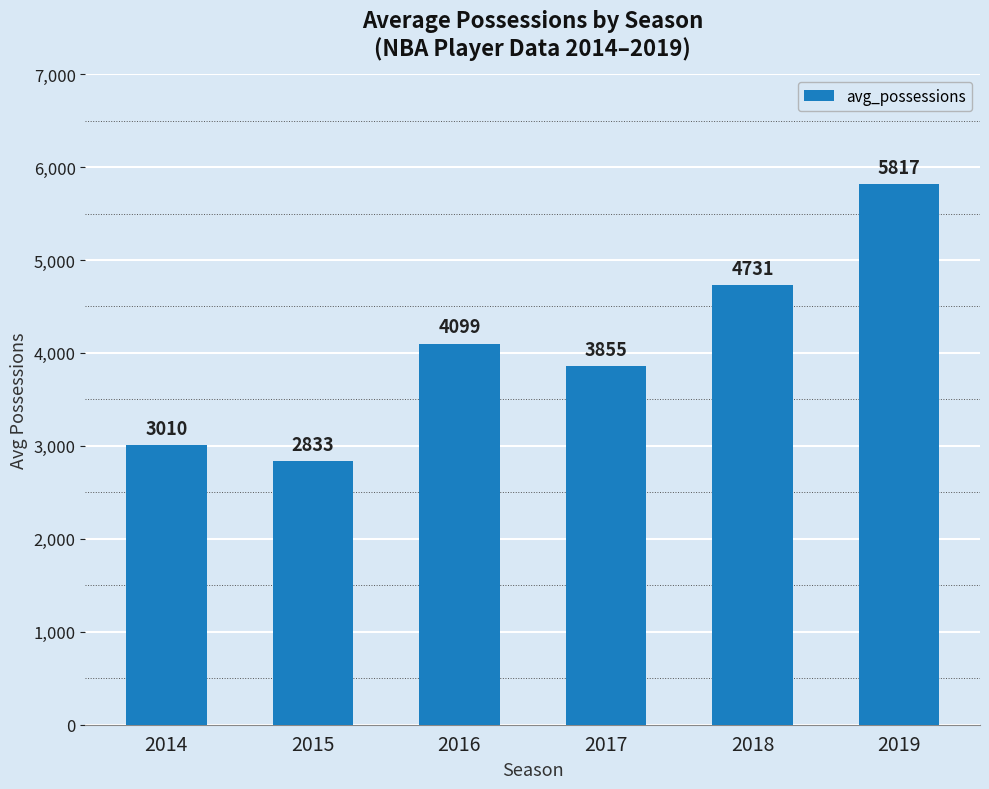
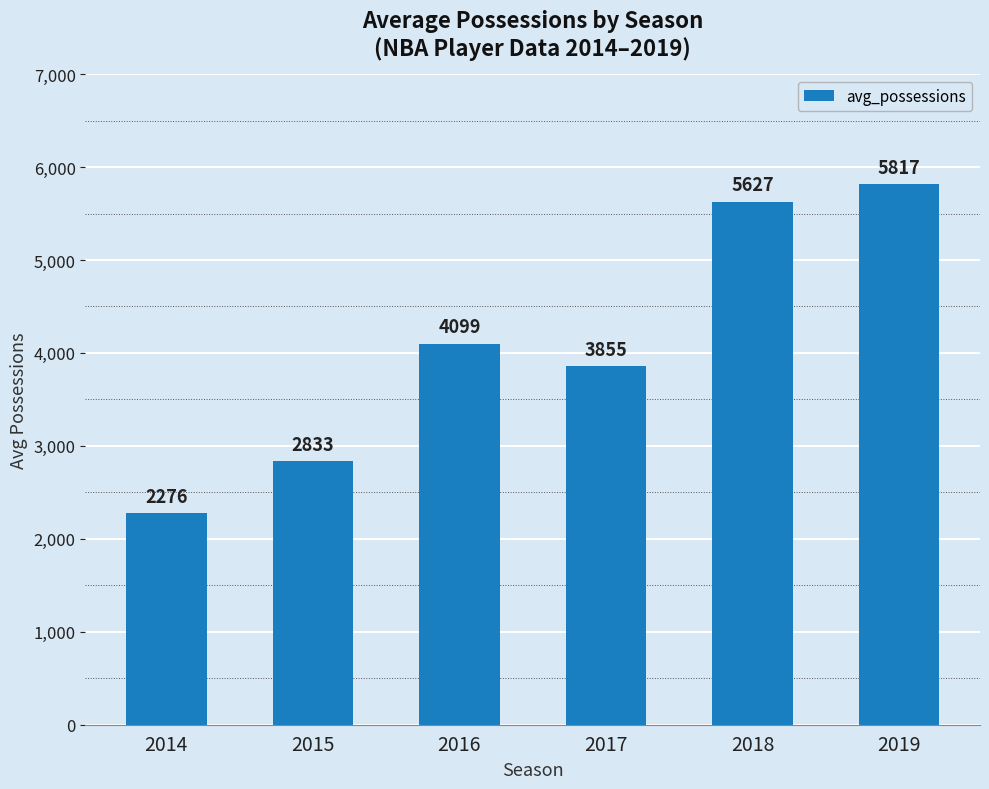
2014: 3010 -> 2276
2018: 4731 -> 5627
